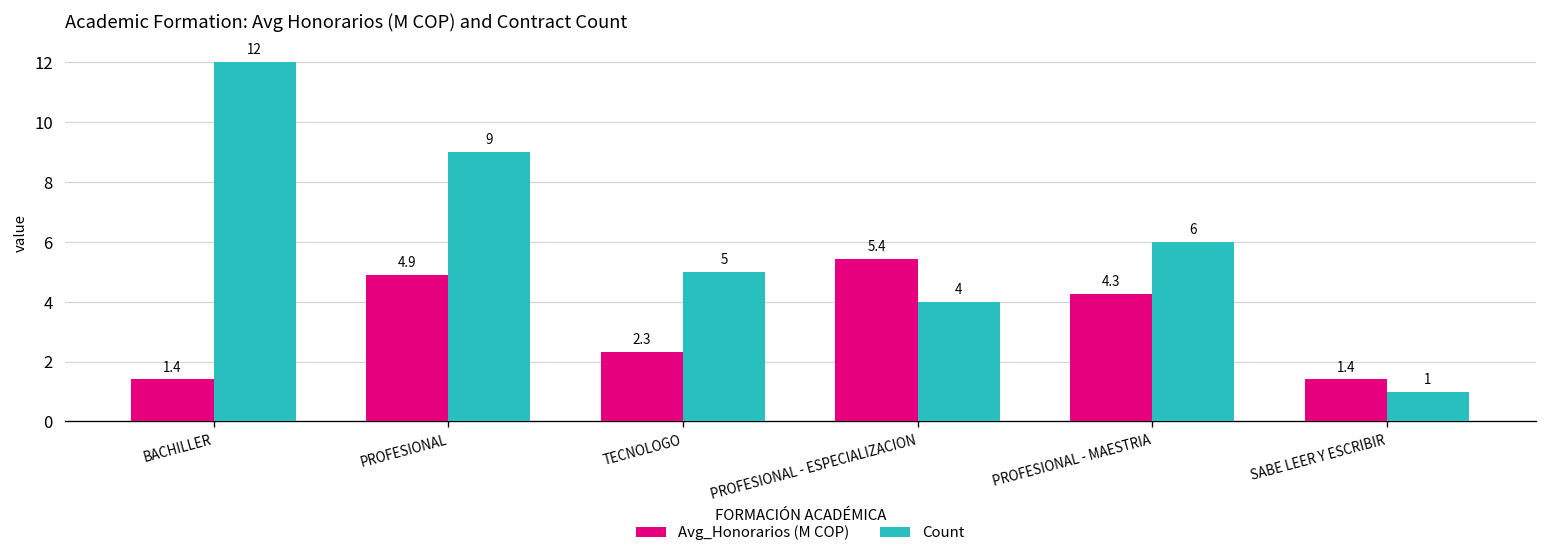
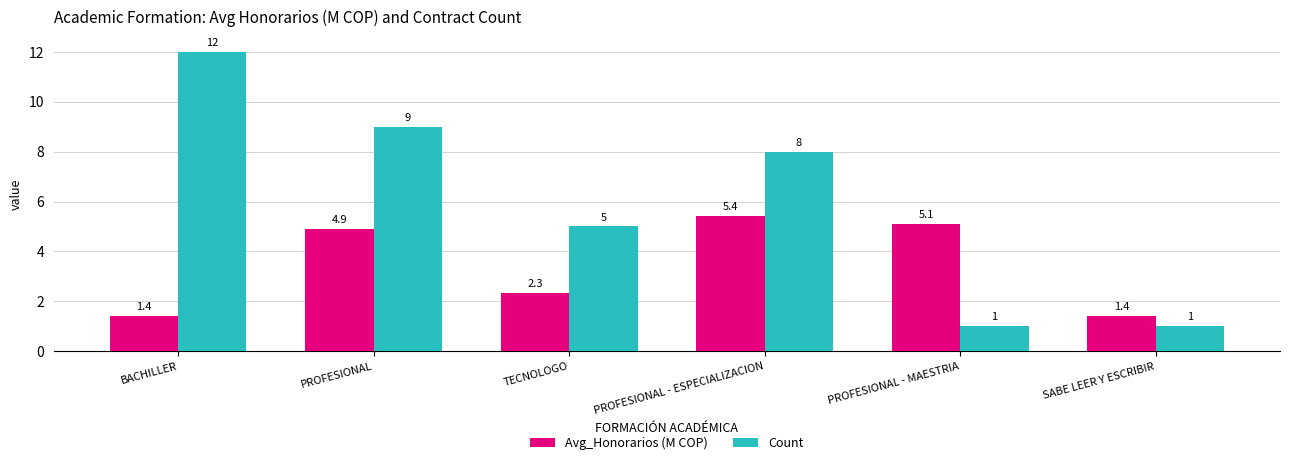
Count, PROFESIONAL - ESPECIALIZACION: 4 -> 8
Avg_Honorarios (M COP), PROFESIONAL - MAESTRIA: 4.3 -> 5.1
Count, PROFESIONAL - MAESTRIA: 6 -> 1
